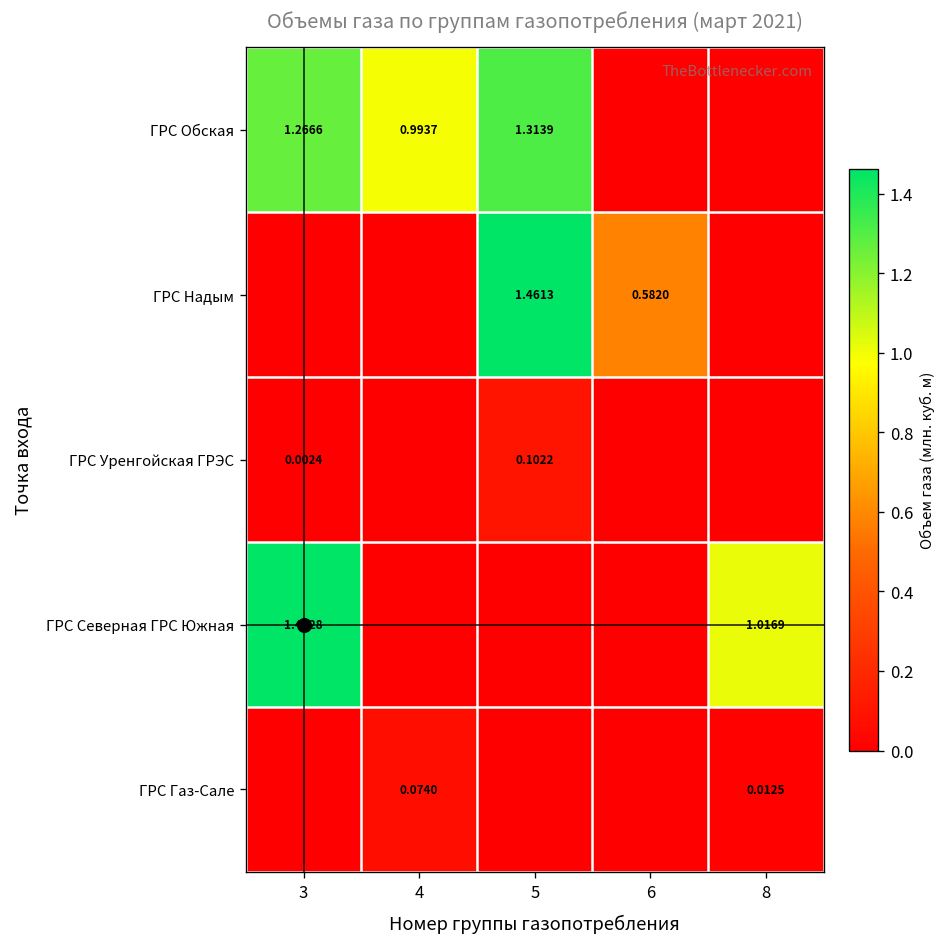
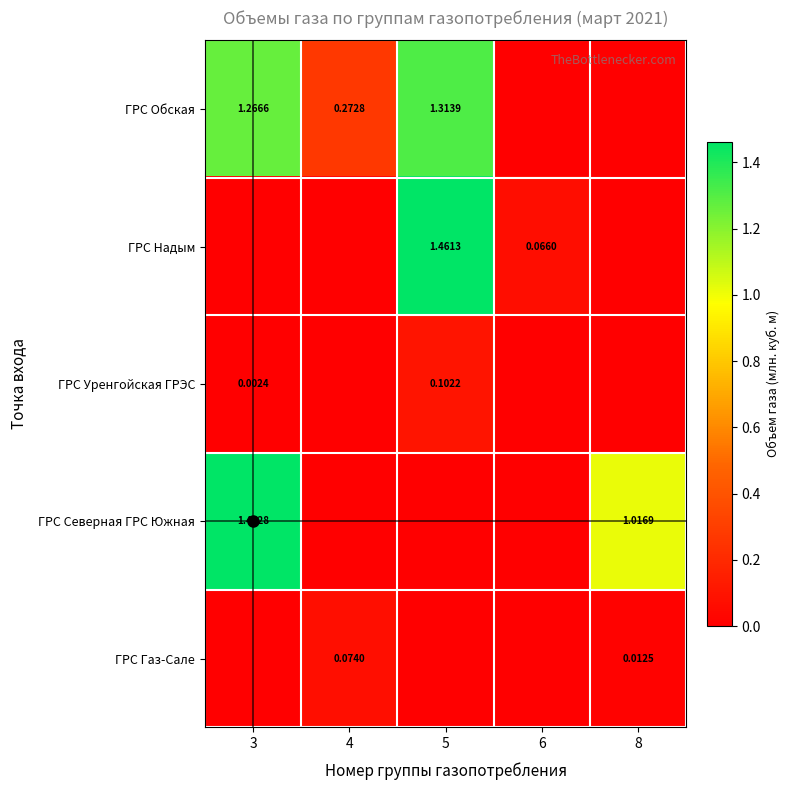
ГРС Обская, 4: 0.9937 -> 0.2728
ГРС Надым, 6: 0.5820 -> 0.0660
